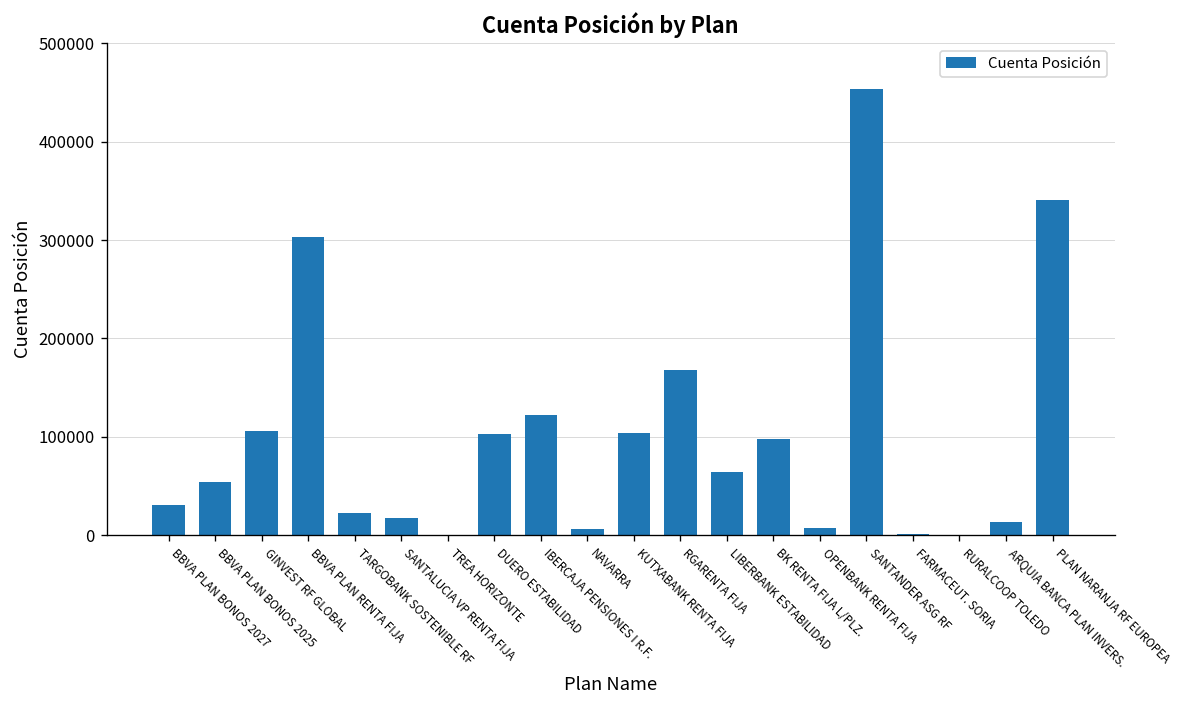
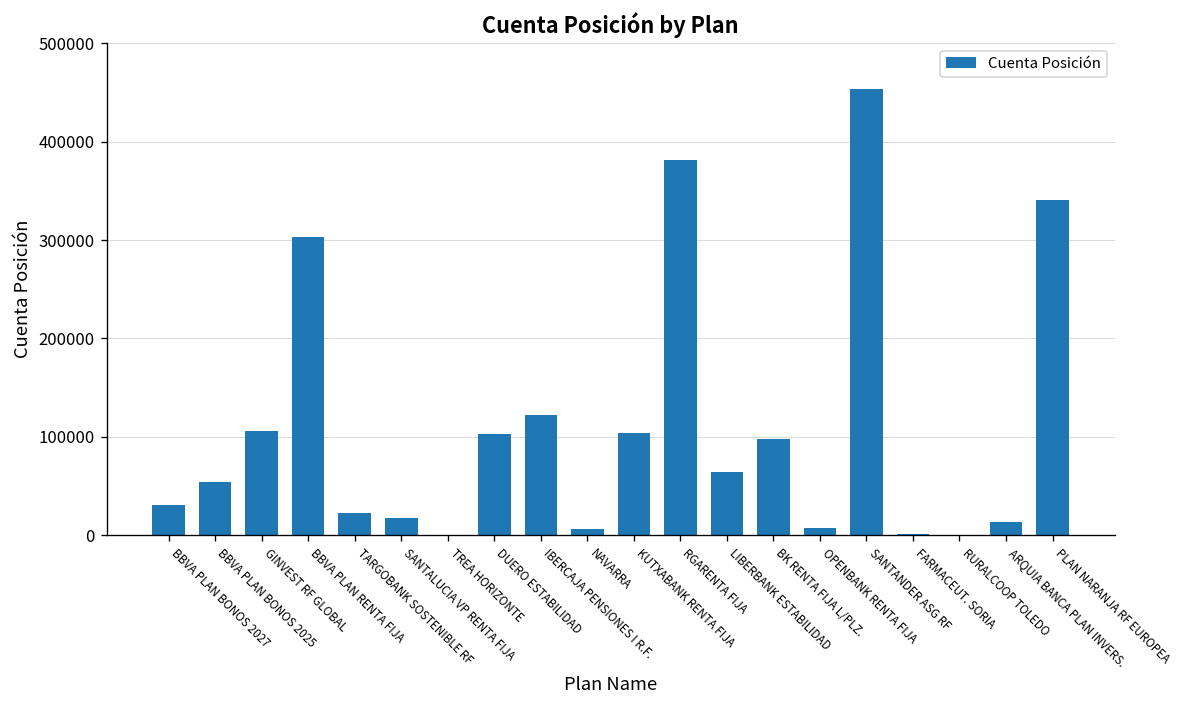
RGARENTA FIJA: 170000 -> 380000
